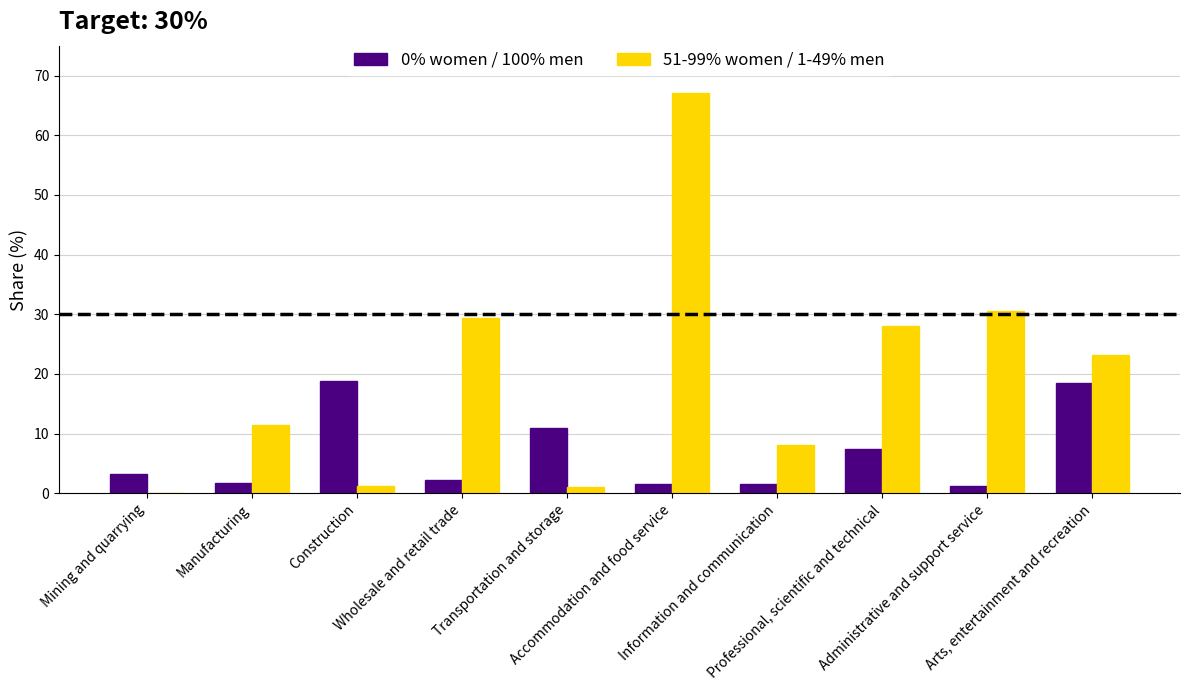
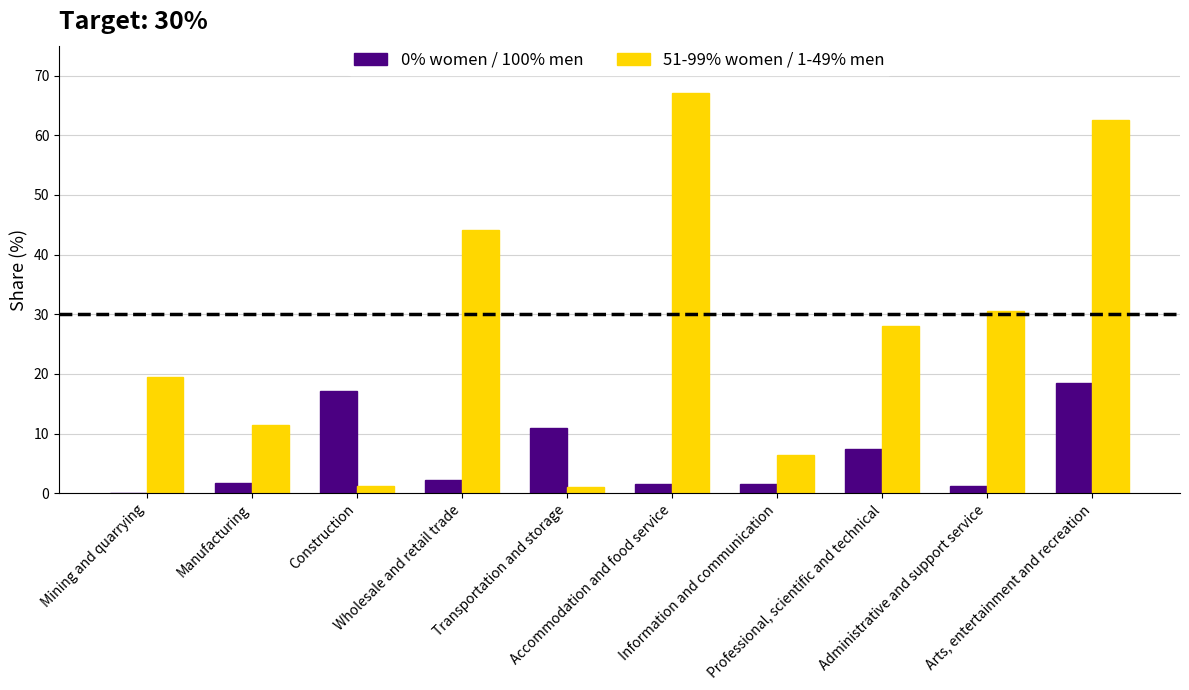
0% women / 100% men, Mining and quarrying: 3 -> 0
51-99% women / 1-49% men, Mining and quarrying: 0 -> 20
0% women / 100% men, Construction: 19 -> 17
51-99% women / 1-49% men, Wholesale and retail trade: 29 -> 44
51-99% women / 1-49% men, Information and communication: 8 -> 6
51-99% women / 1-49% men, Arts, entertainment and recreation: 23 -> 63
